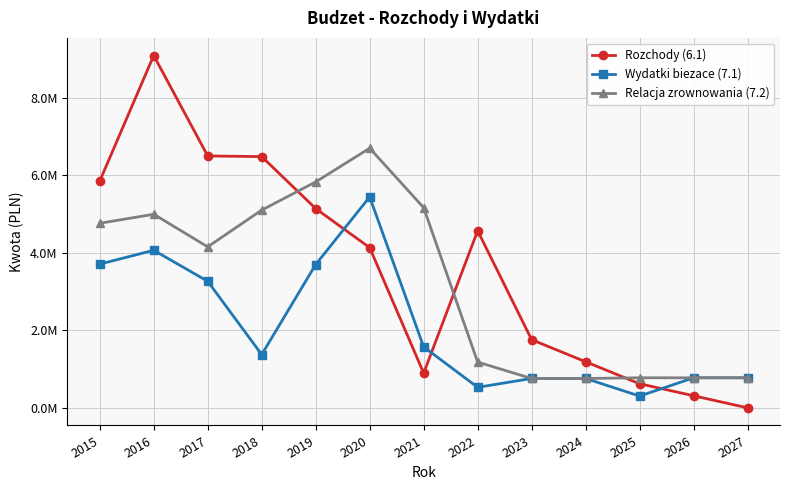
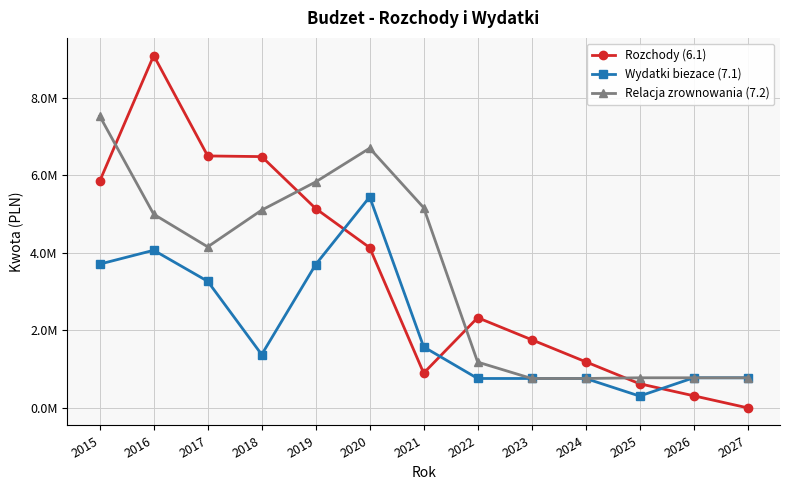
Relacja zrownowania (7.2), 2015: 4800000 -> 7500000
Rozchody (6.1), 2022: 4600000 -> 2300000
Wydatki biezace (7.1), 2022: 500000 -> 800000
